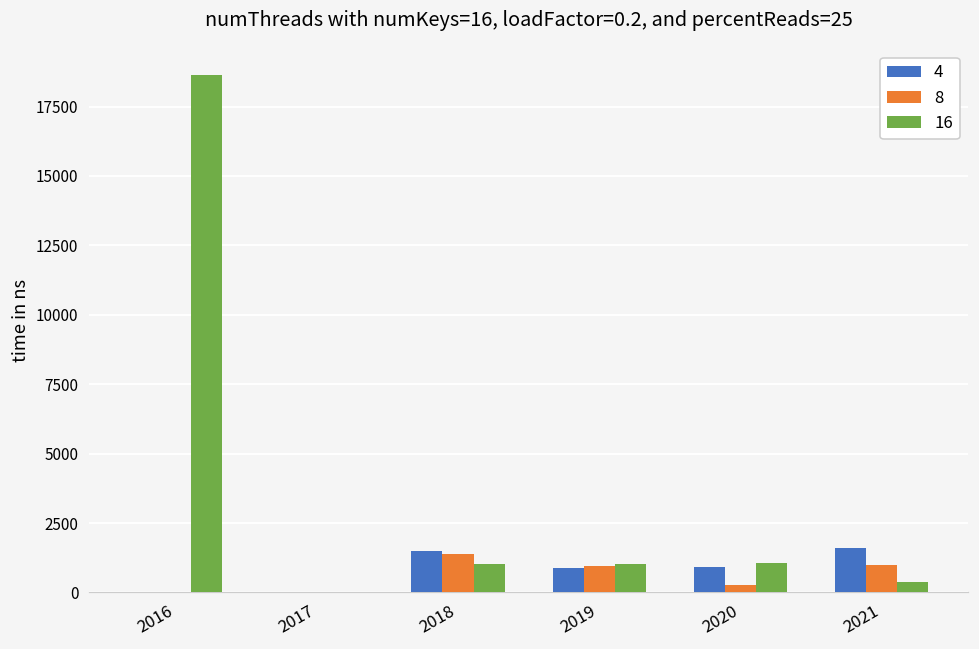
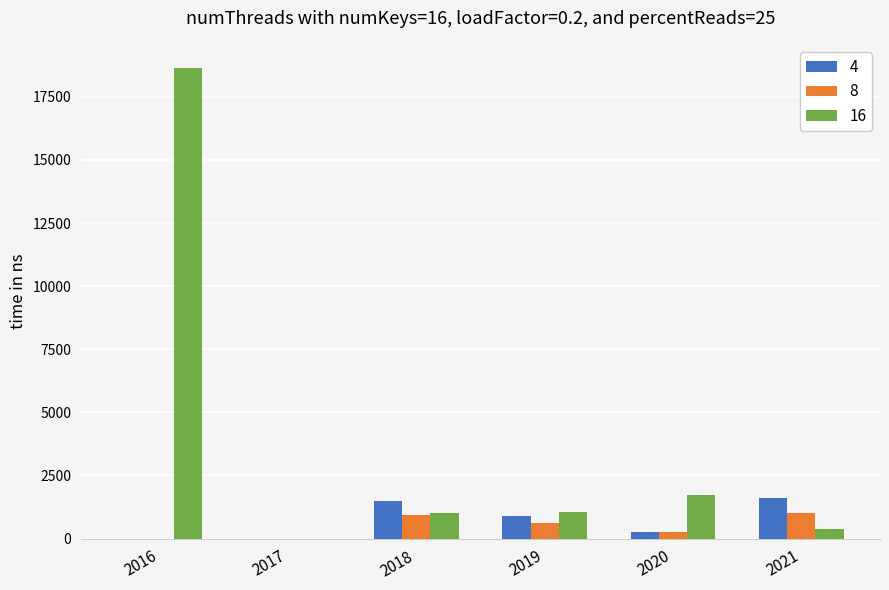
8, 2018: 1400 -> 900
8, 2019: 1000 -> 600
4, 2020: 900 -> 300
16, 2020: 1100 -> 1700
